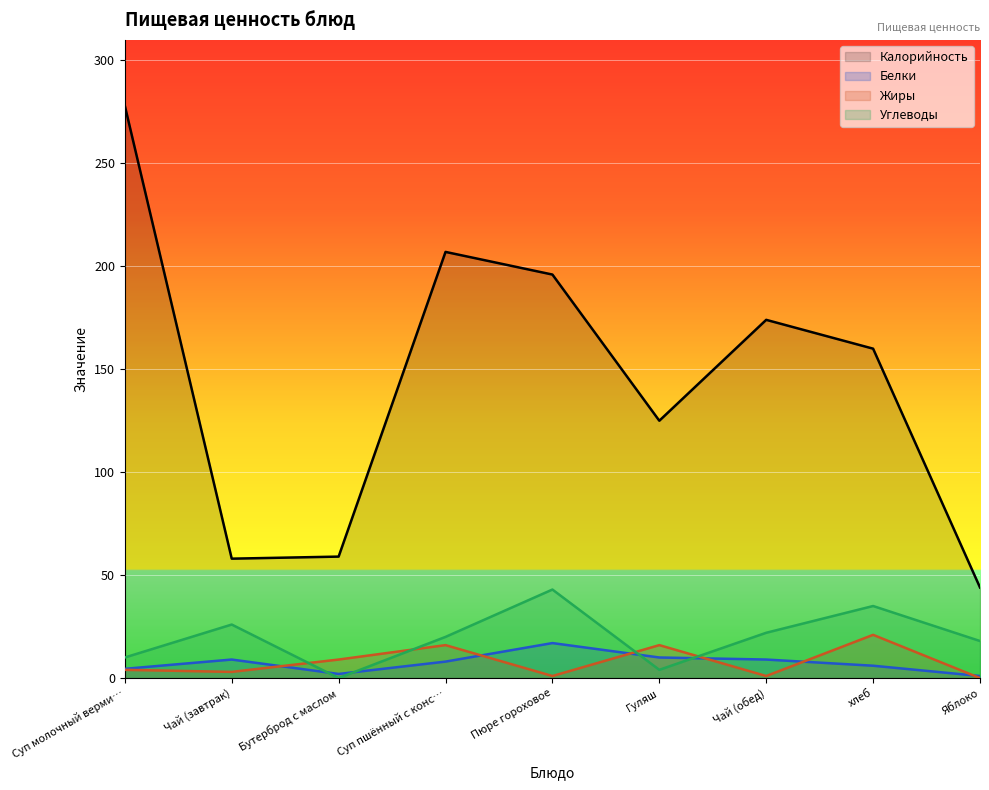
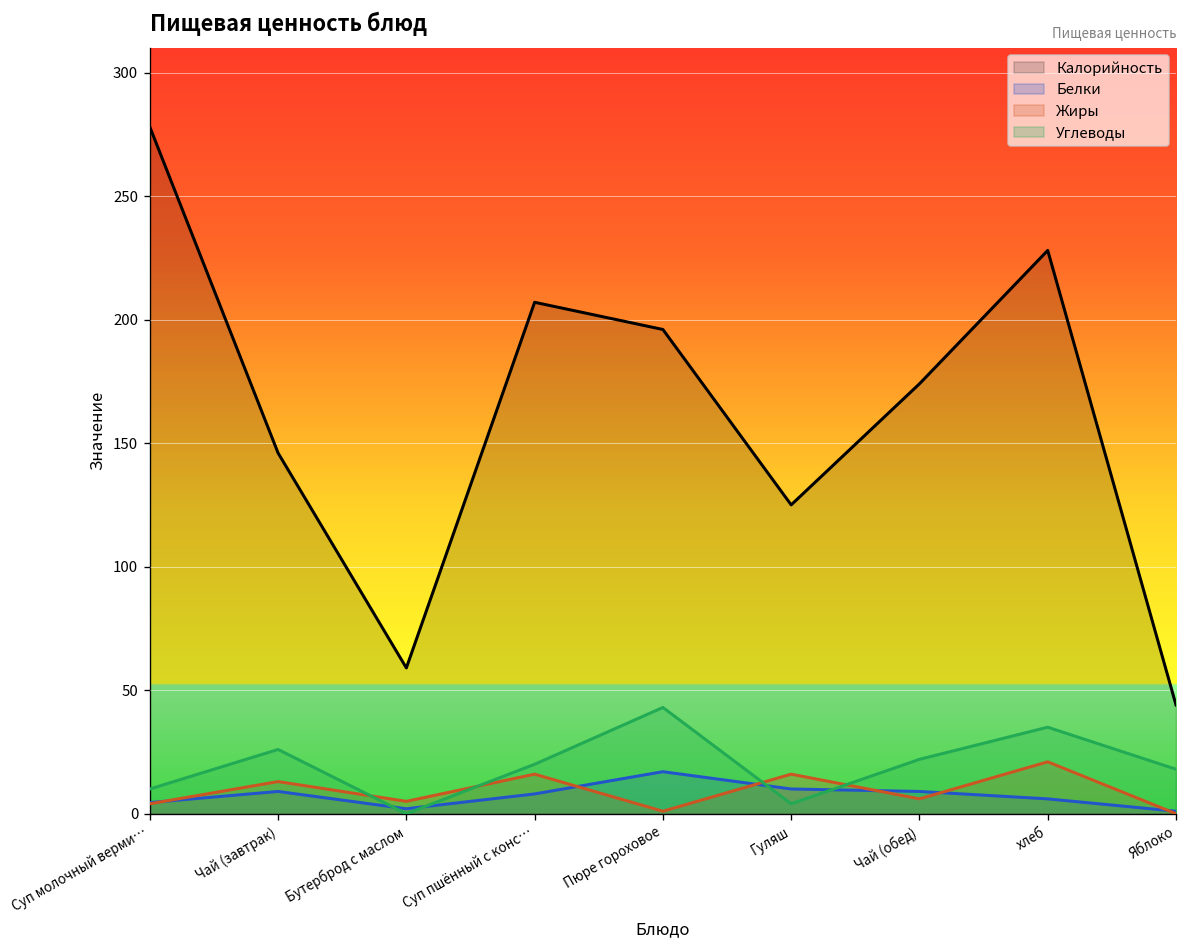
Калорийность, Чай (завтрак): 58 -> 146
Жиры, Чай (завтрак): 3 -> 13
Жиры, Бутерброд с маслом: 9 -> 5
Жиры, Чай (обед): 1 -> 6
Калорийность, хлеб: 160 -> 228
